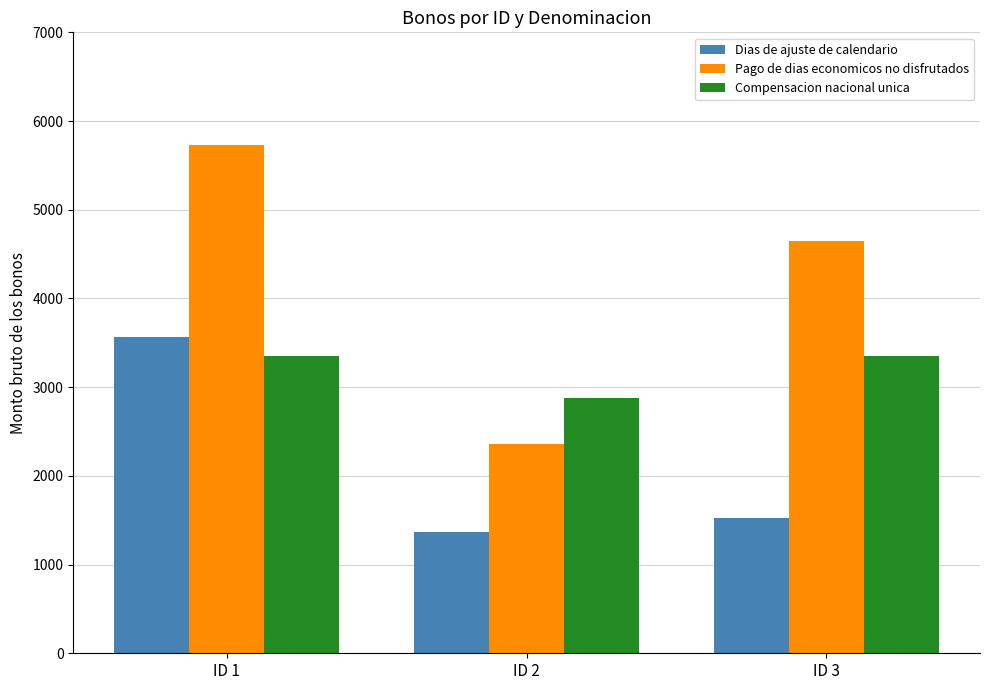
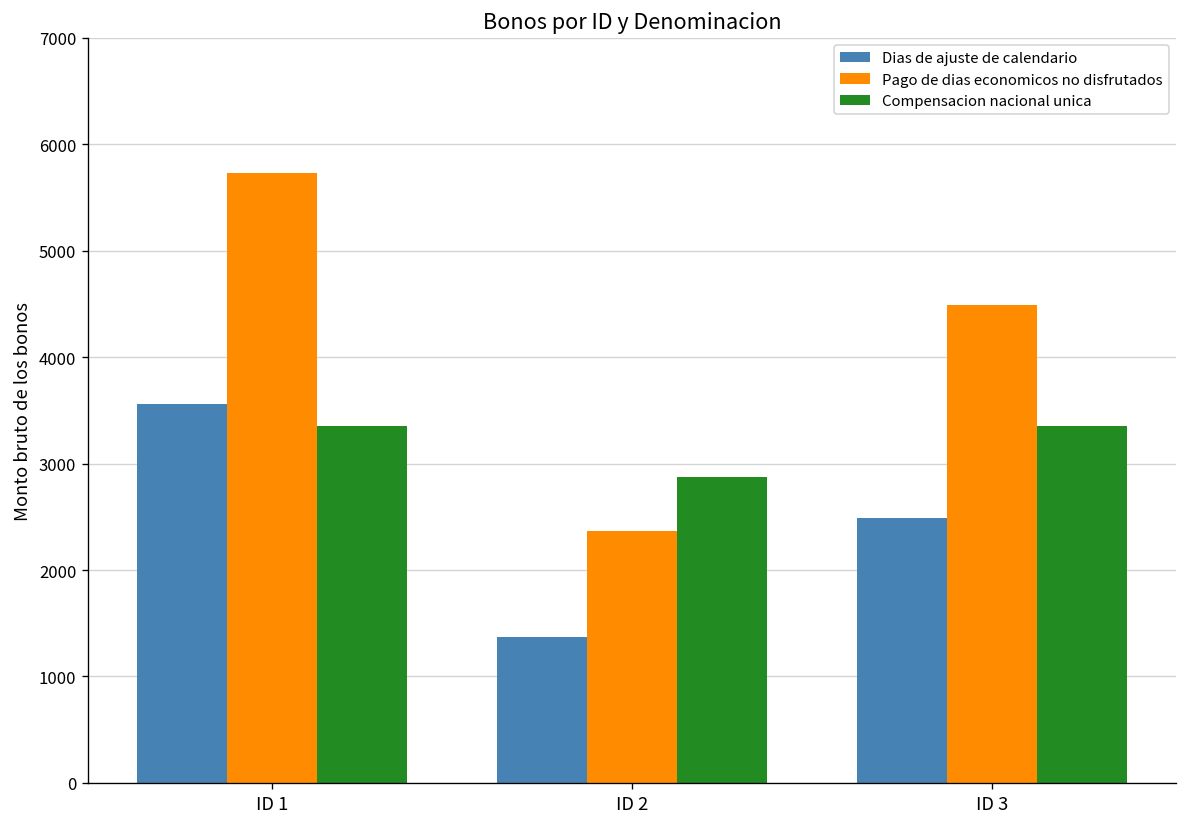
Dias de ajuste de calendario, ID 3: 1500 -> 2500
Pago de dias economicos no disfrutados, ID 3: 4600 -> 4500
